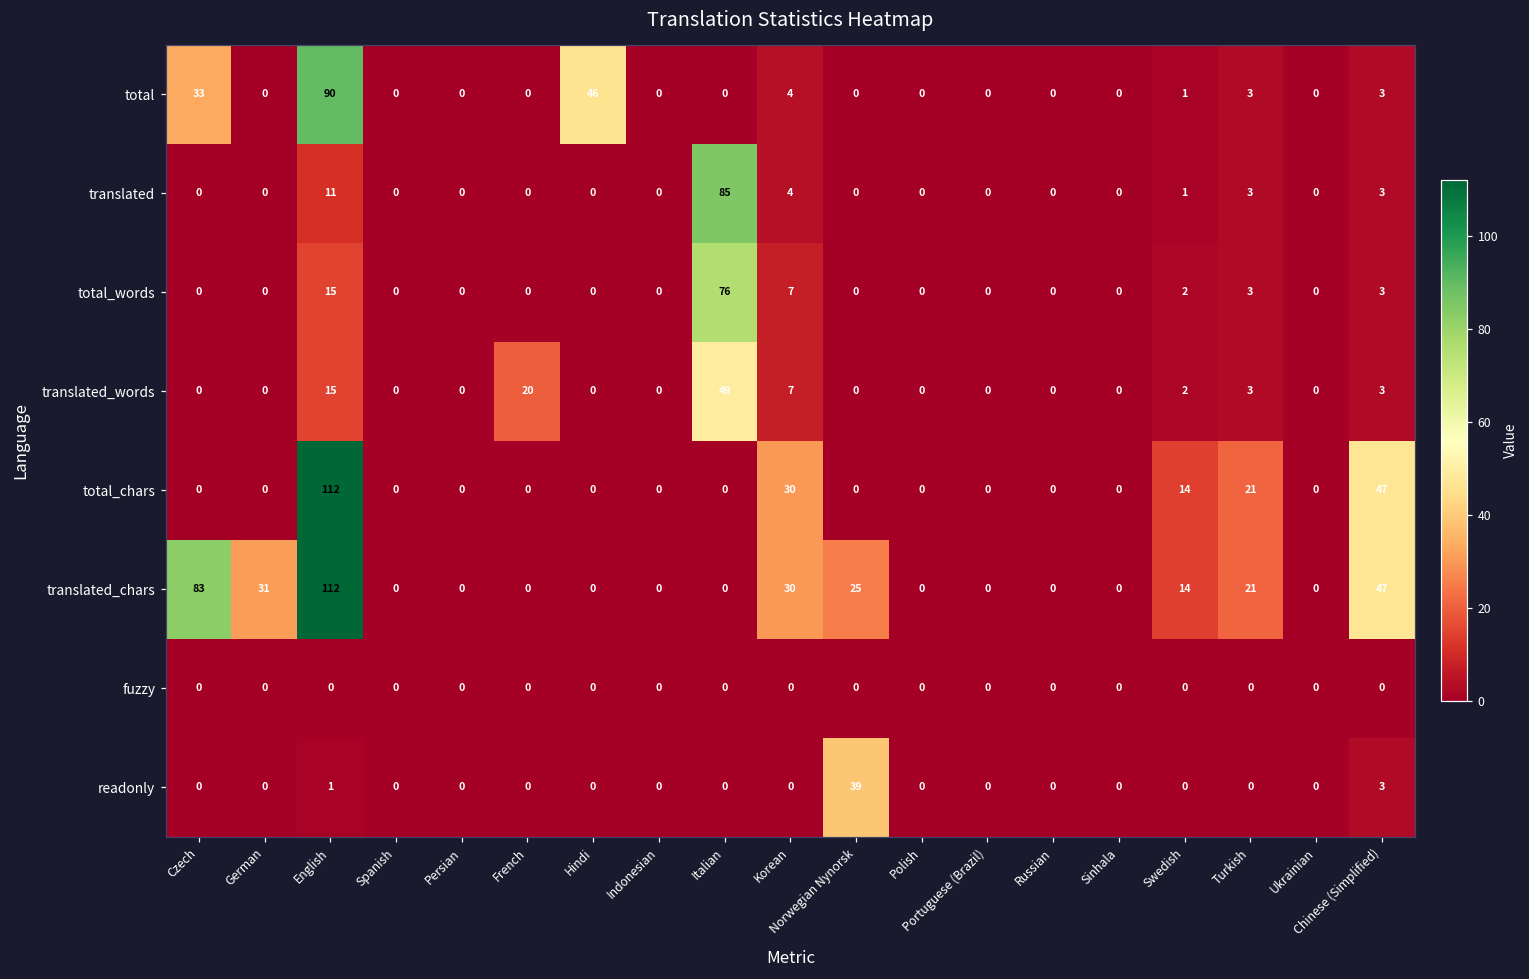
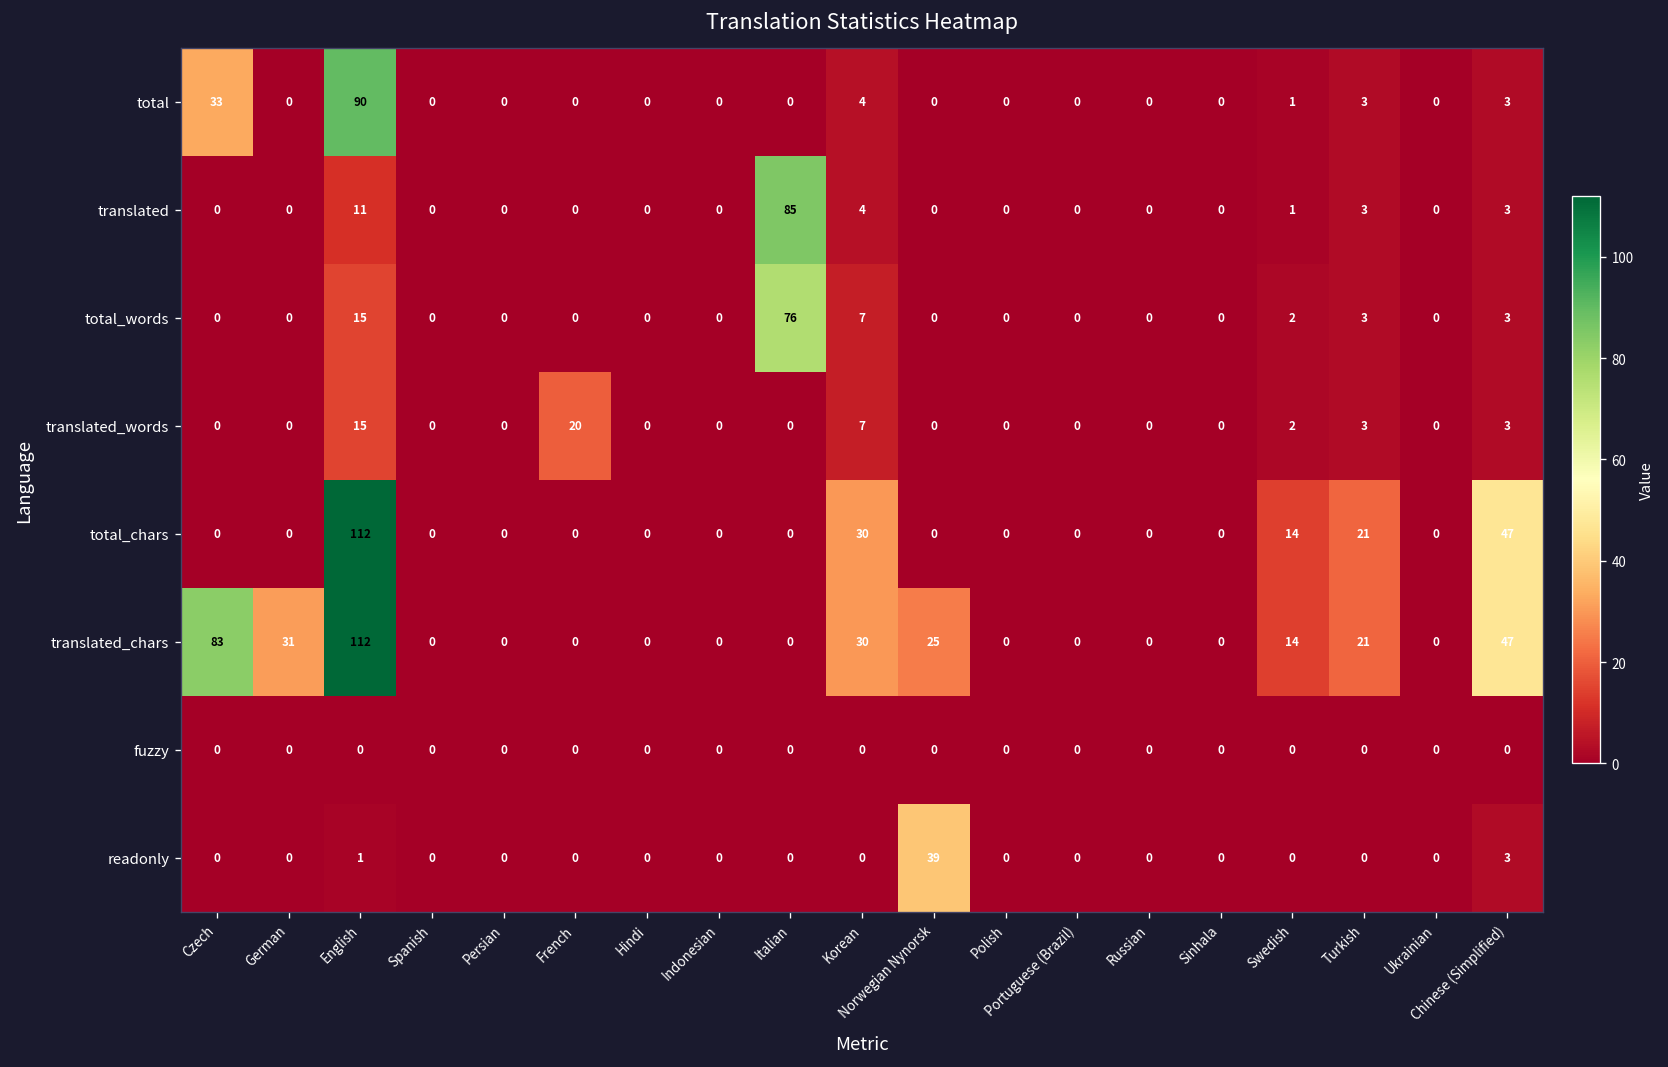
total, Hindi: 46 -> 0
translated_words, Italian: 49 -> 0
